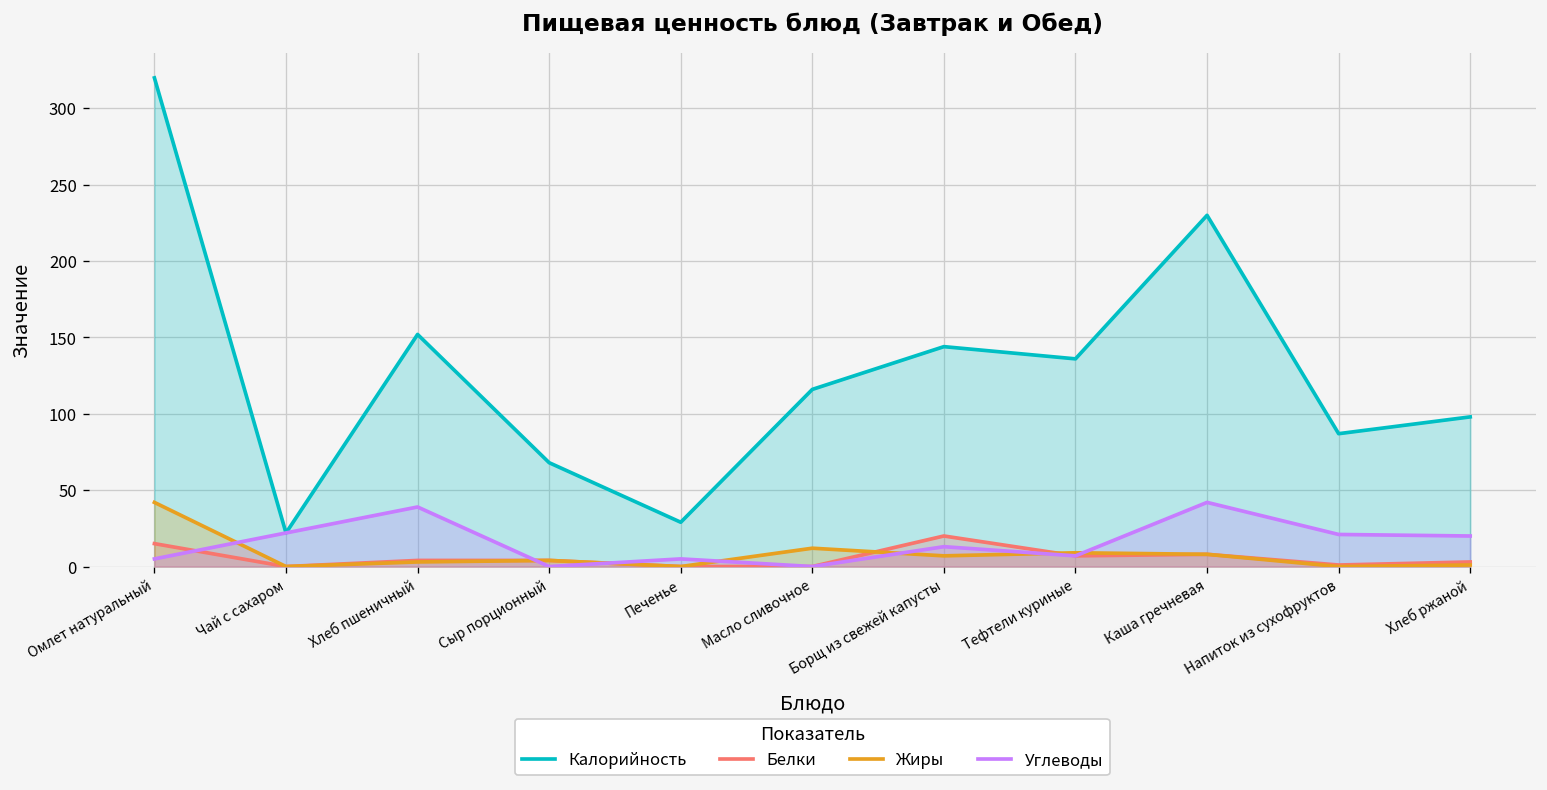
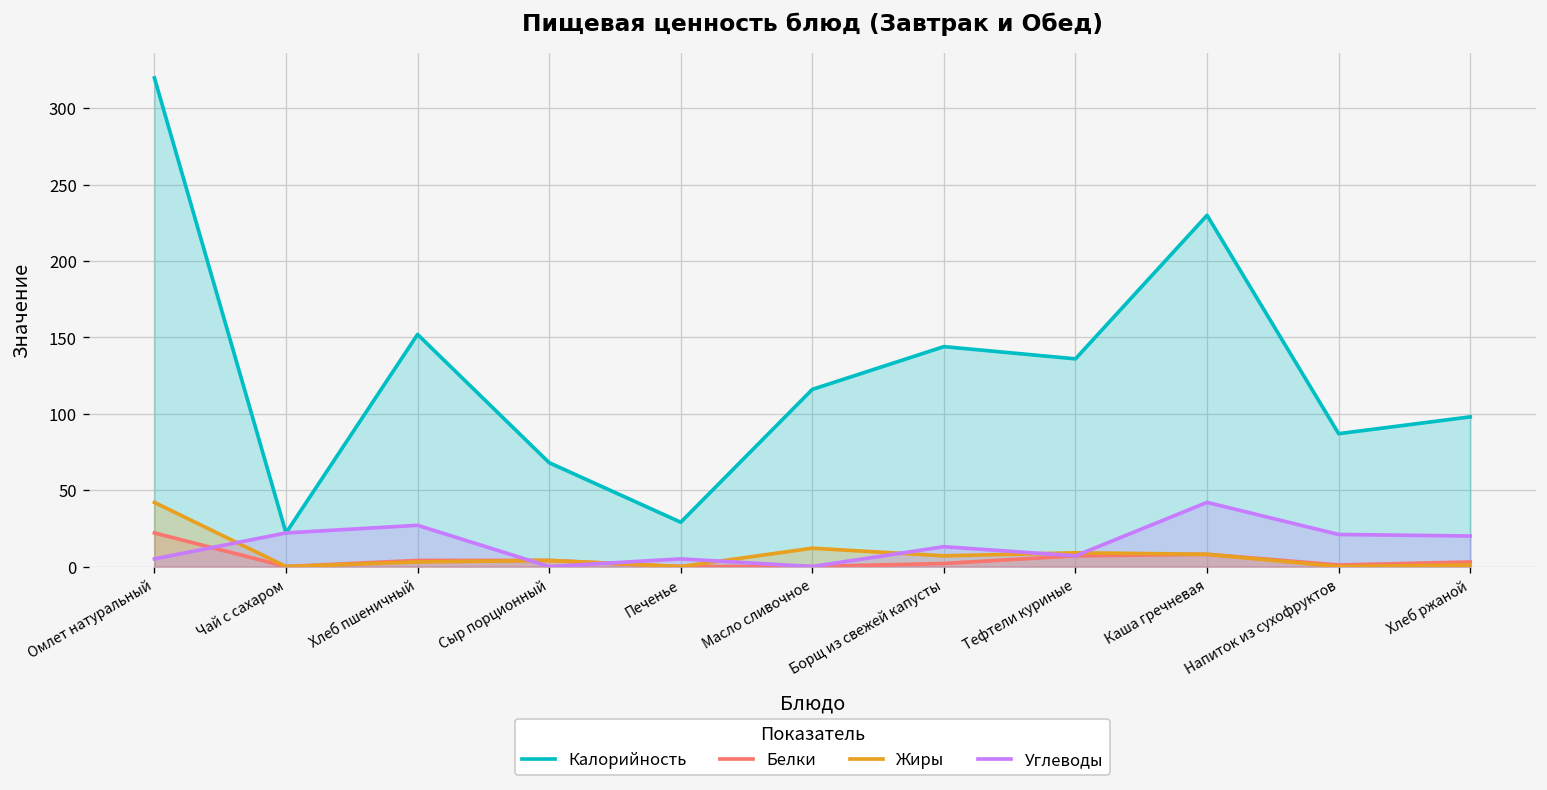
Белки, Омлет натуральный: 15 -> 22
Углеводы, Хлеб пшеничный: 39 -> 27
Белки, Борщ из свежей капусты: 20 -> 2
